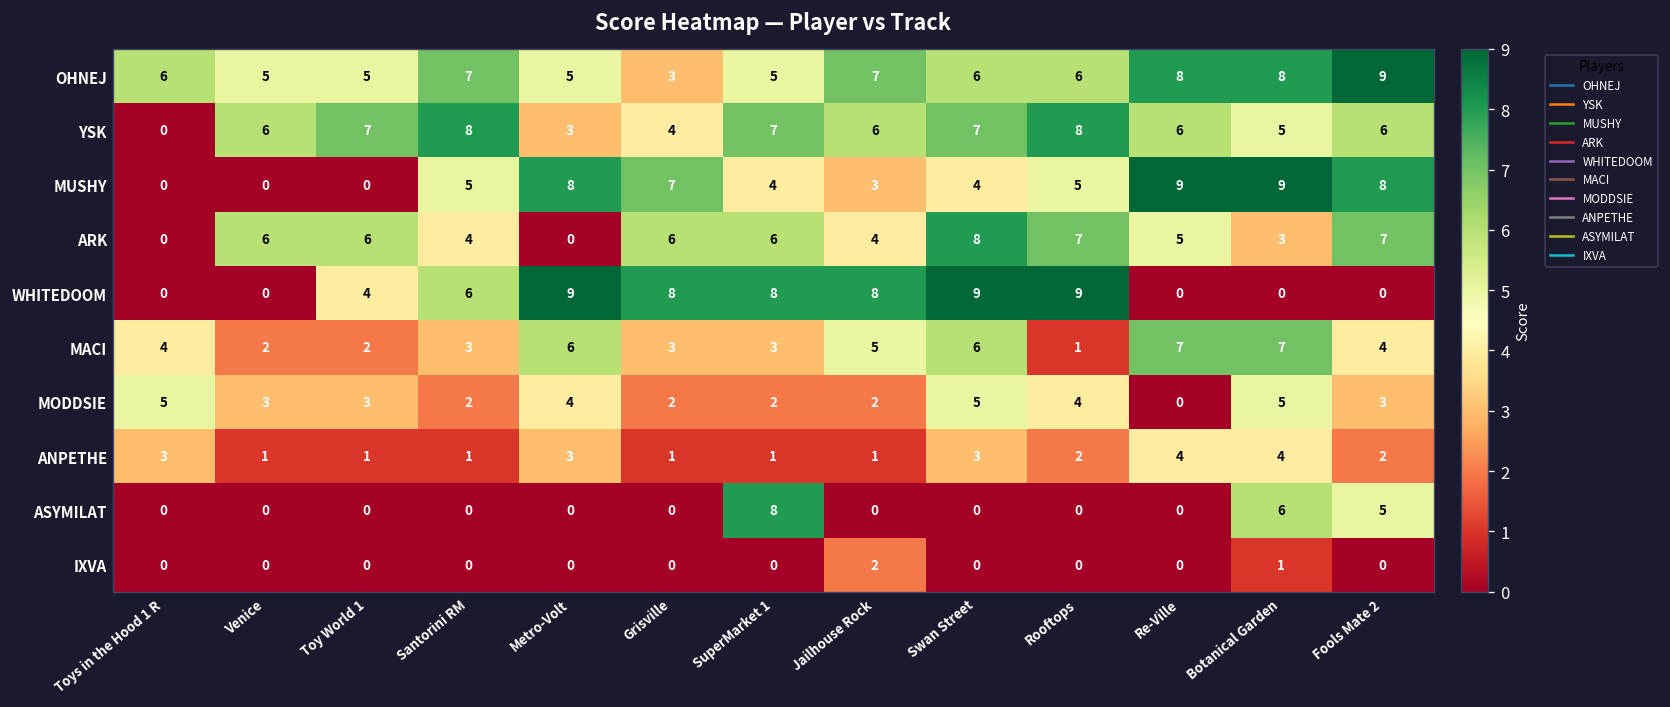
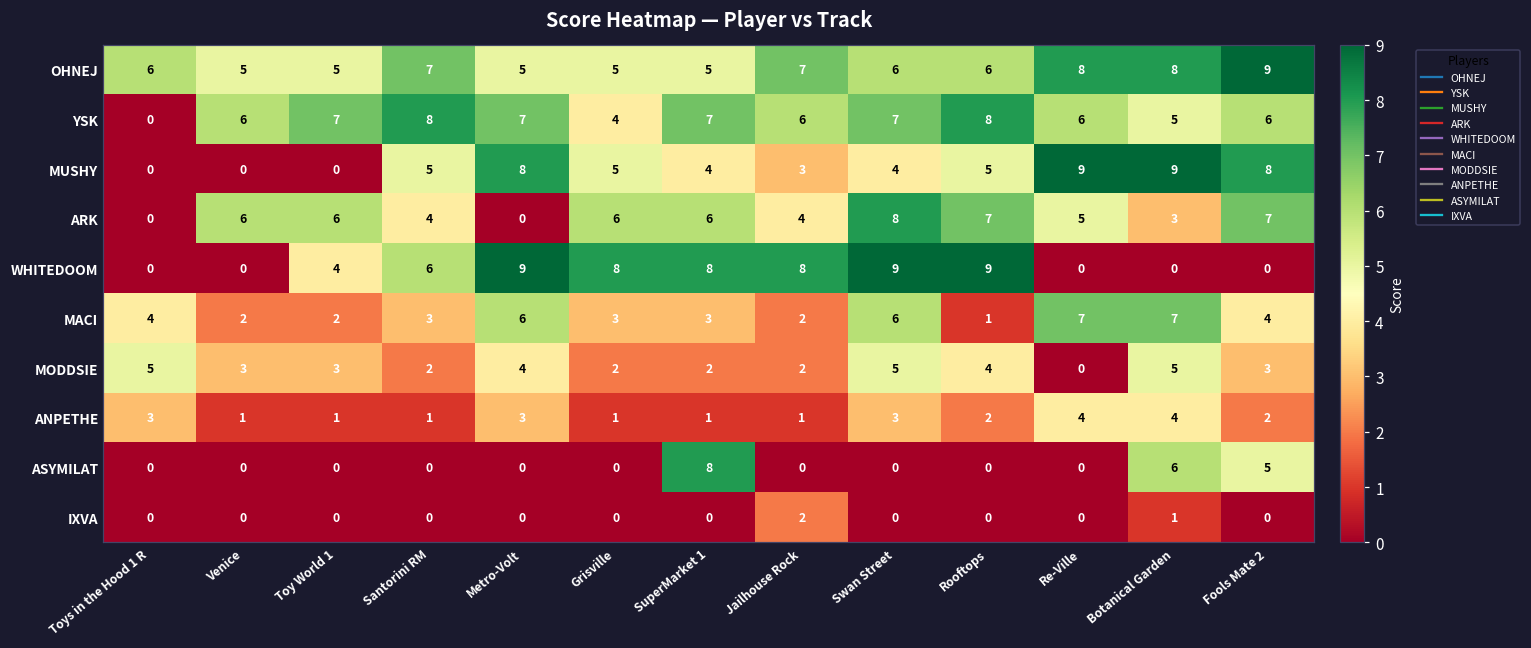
OHNEJ, Grisville: 3 -> 5
YSK, Metro-Volt: 3 -> 7
MUSHY, Grisville: 7 -> 5
MACI, Jailhouse Rock: 5 -> 2
